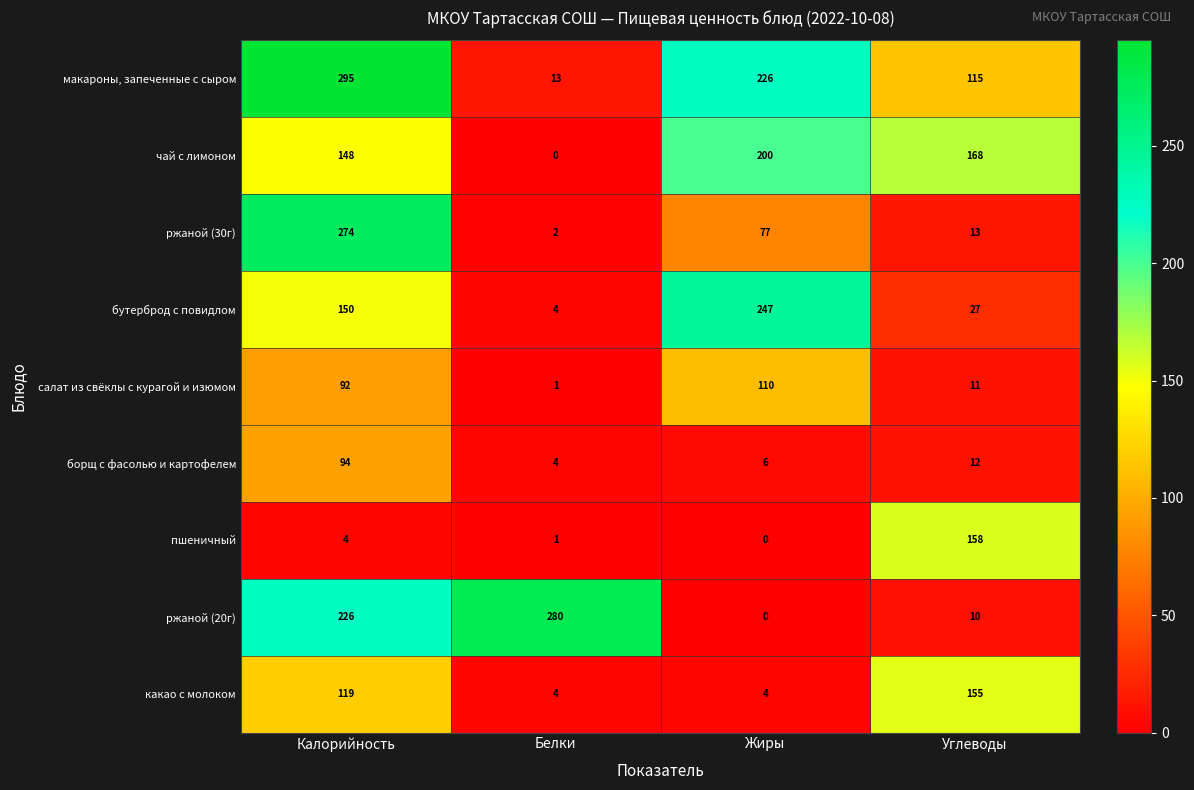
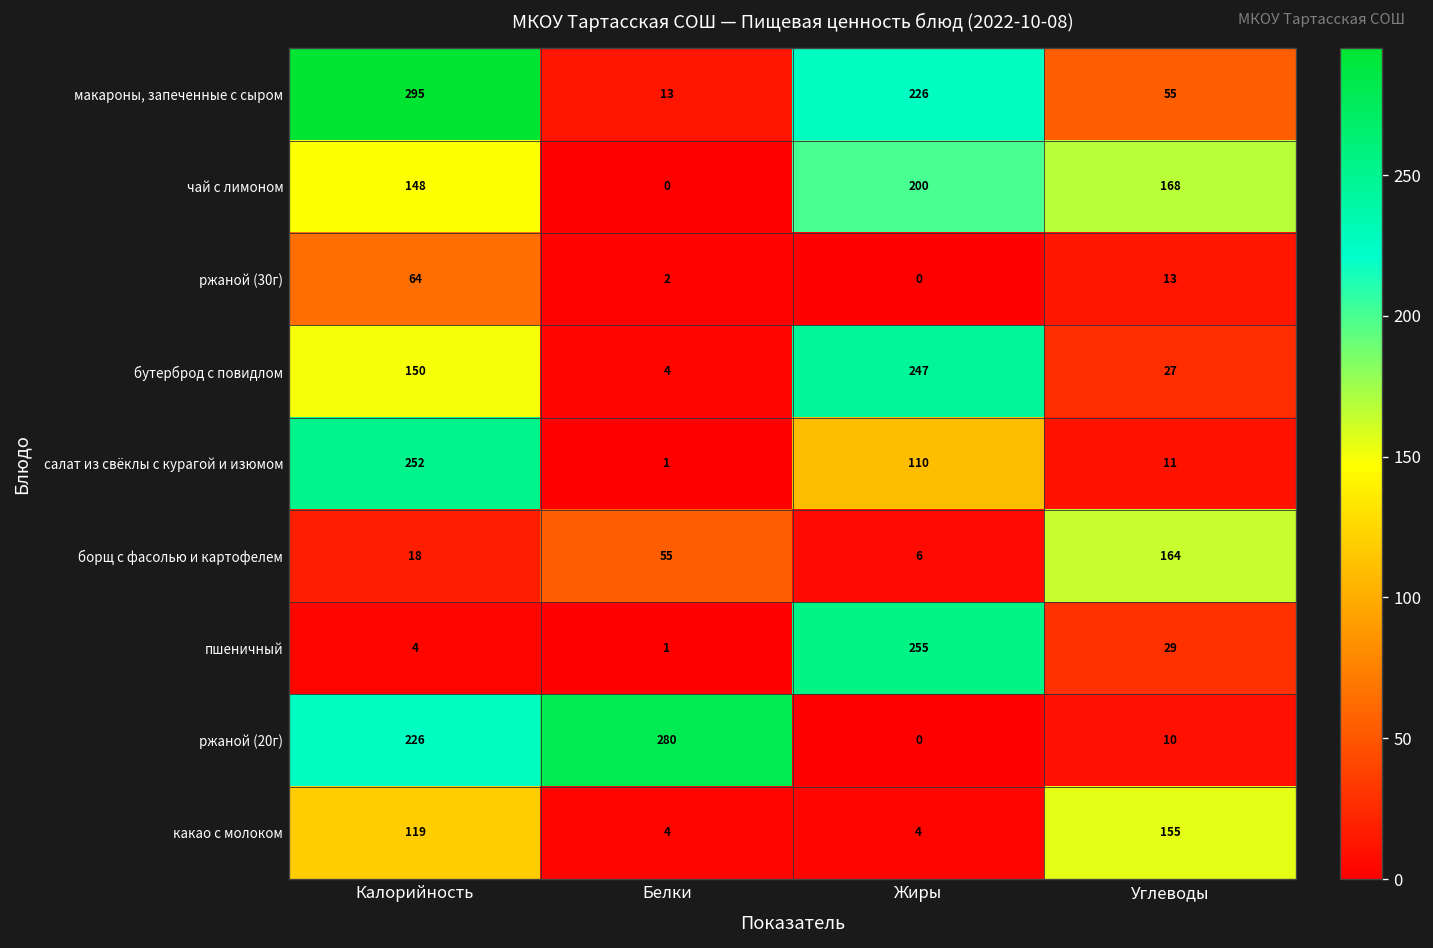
макароны, запеченные с сыром, Углеводы: 115 -> 55
ржаной (30г), Калорийность: 274 -> 64
ржаной (30г), Жиры: 77 -> 0
салат из свёклы с курагой и изюмом, Калорийность: 92 -> 252
борщ с фасолью и картофелем, Калорийность: 94 -> 18
борщ с фасолью и картофелем, Белки: 4 -> 55
борщ с фасолью и картофелем, Углеводы: 12 -> 164
пшеничный, Жиры: 0 -> 255
пшеничный, Углеводы: 158 -> 29
